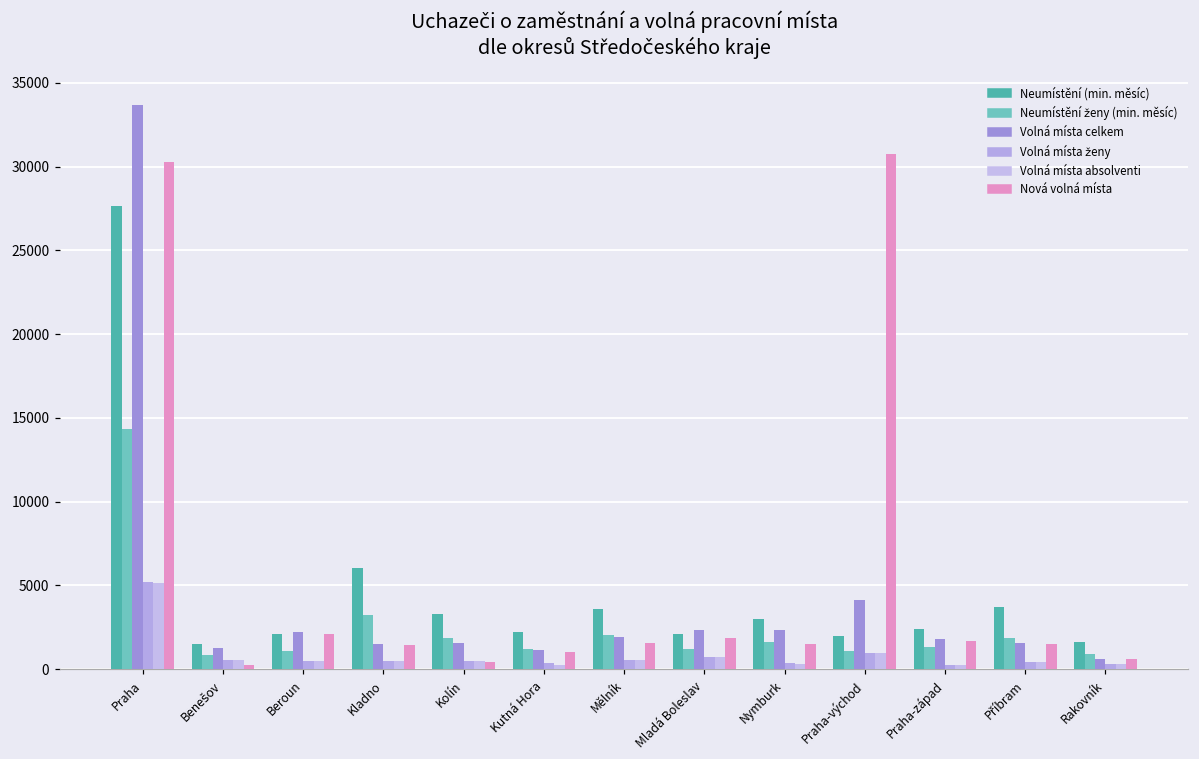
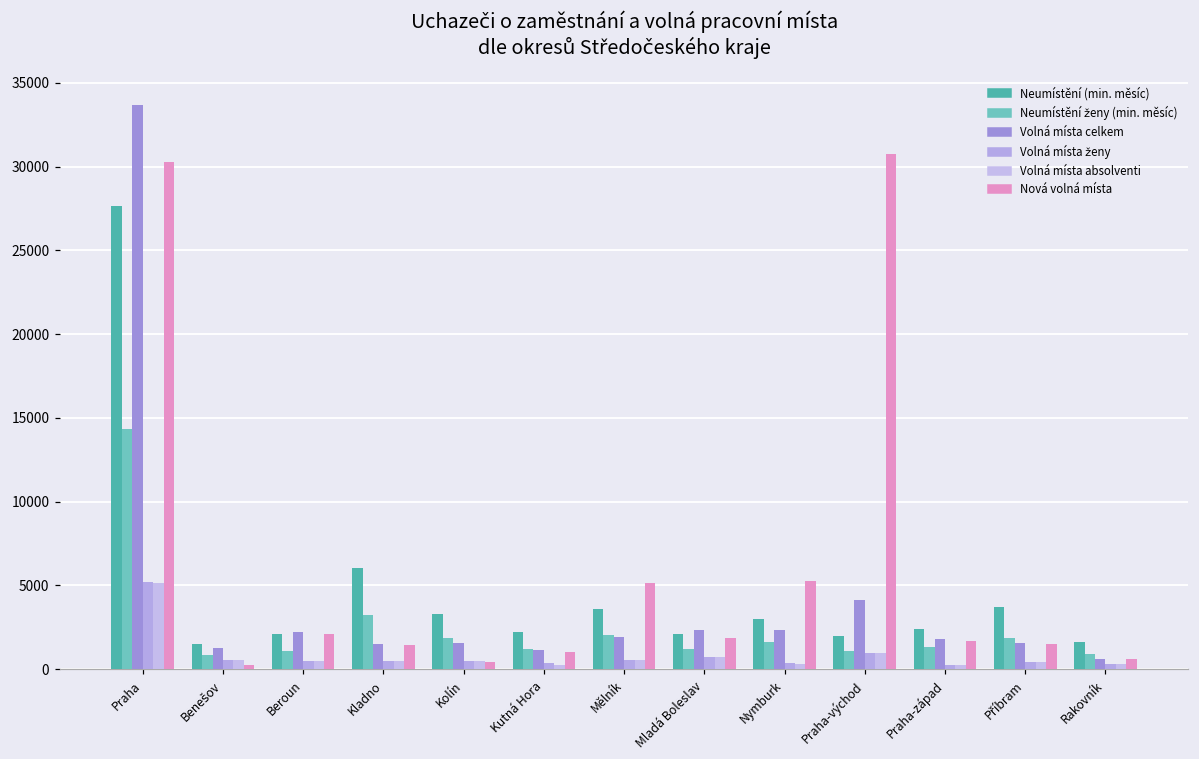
Nová volná místa, Mělník: 1600 -> 5100
Nová volná místa, Nymburk: 1500 -> 5300
